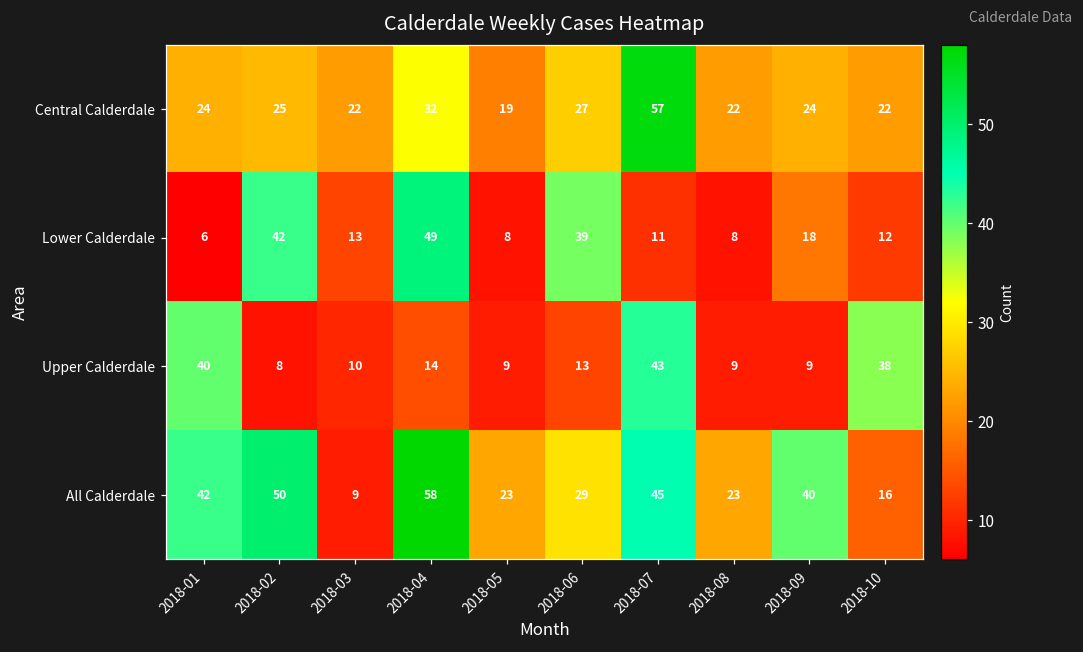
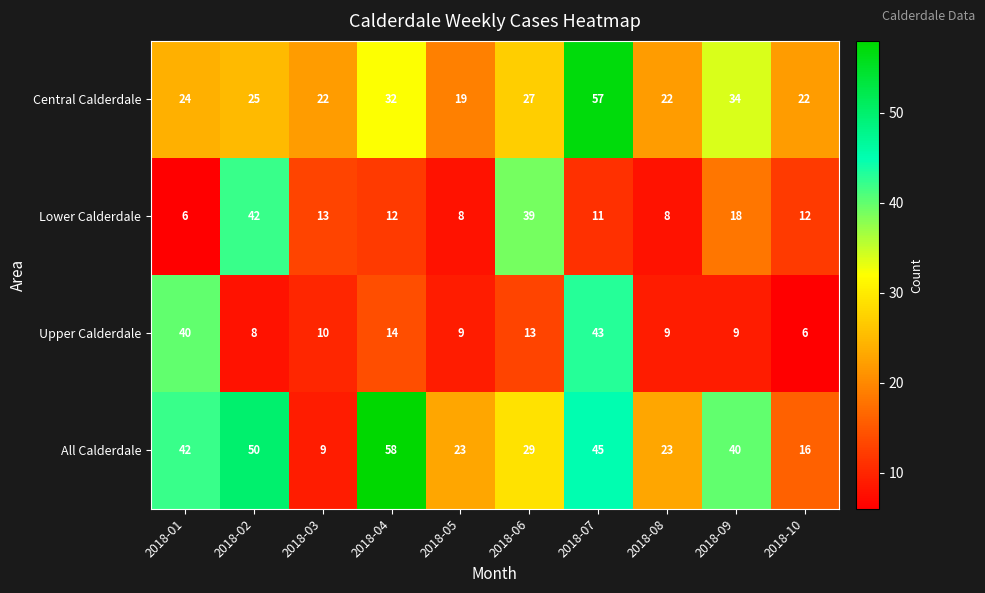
Central Calderdale, 2018-09: 24 -> 34
Lower Calderdale, 2018-04: 49 -> 12
Upper Calderdale, 2018-10: 38 -> 6
